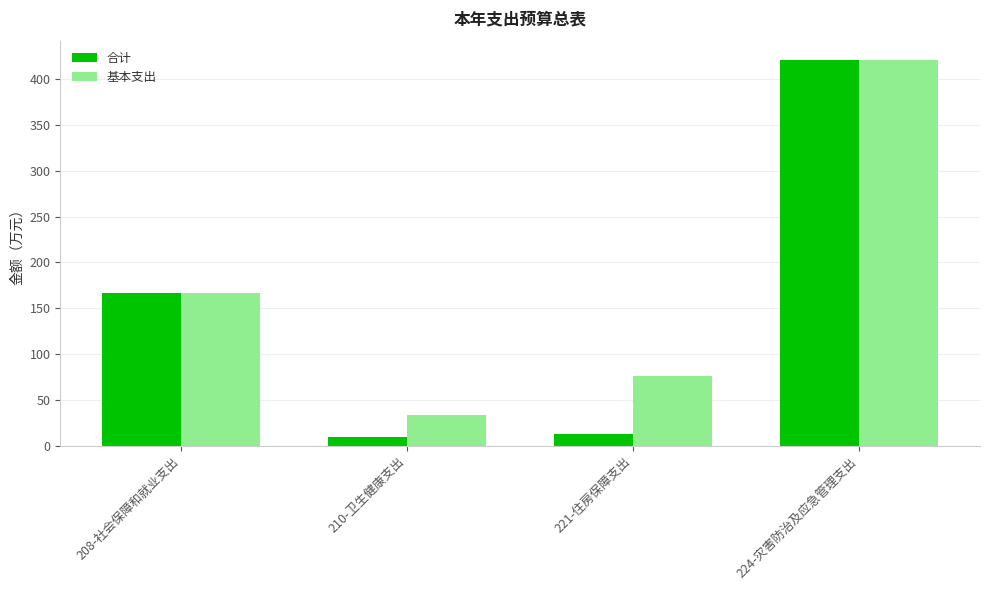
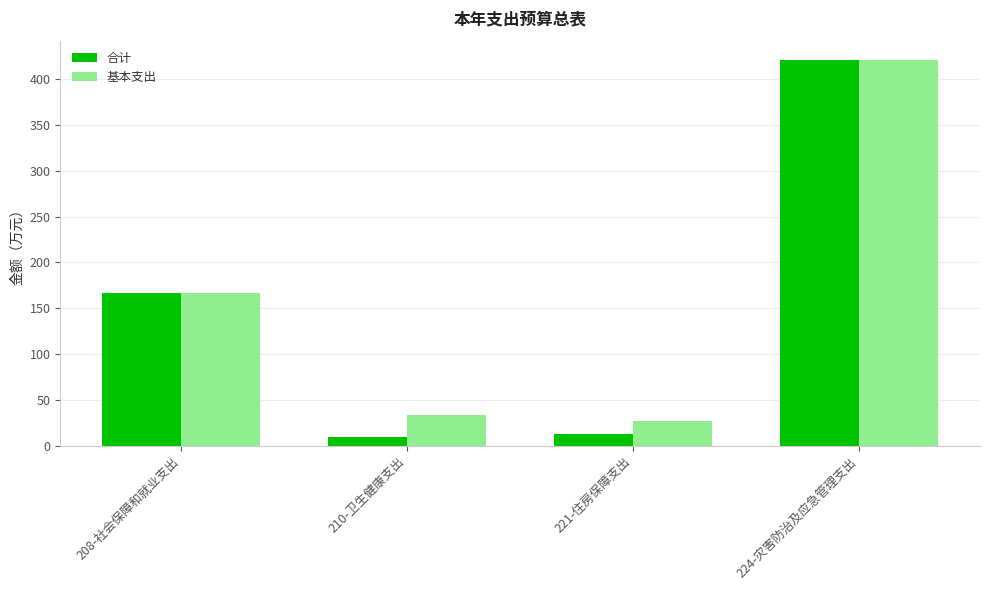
基本支出, 221-住房保障支出: 80 -> 30
